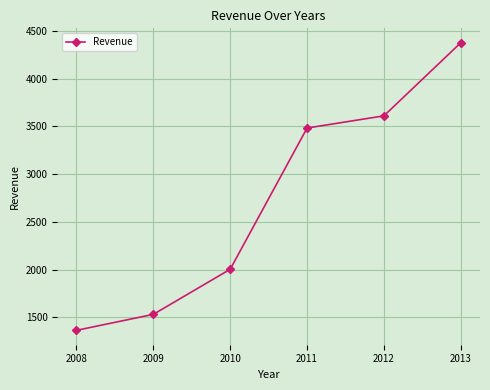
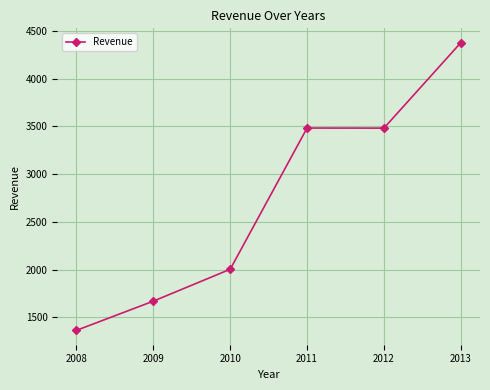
2009: 1500 -> 1700
2012: 3600 -> 3500
